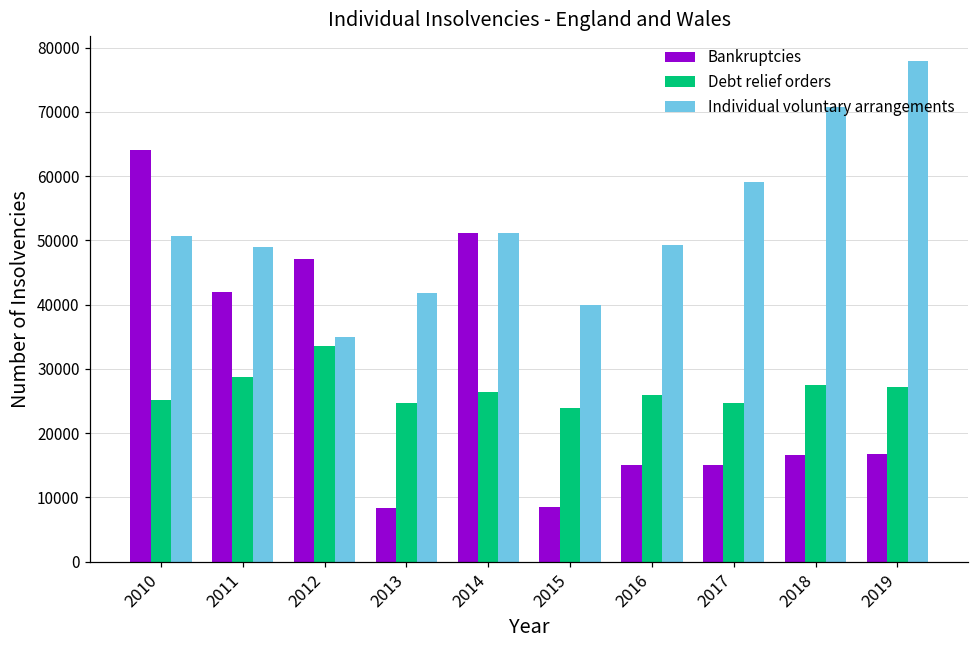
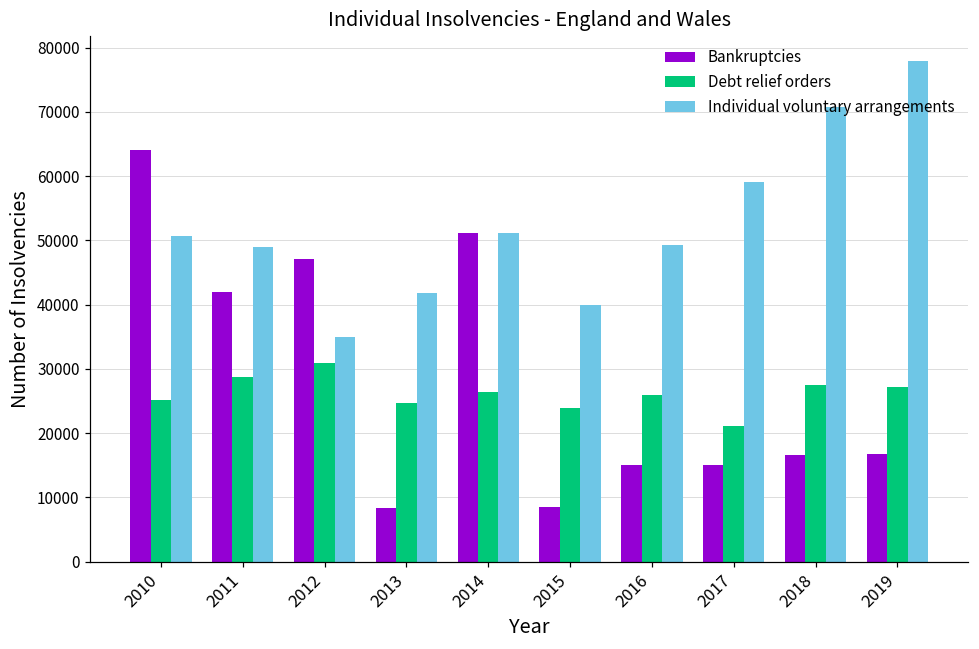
Debt relief orders, 2012: 34000 -> 31000
Debt relief orders, 2017: 25000 -> 21000
